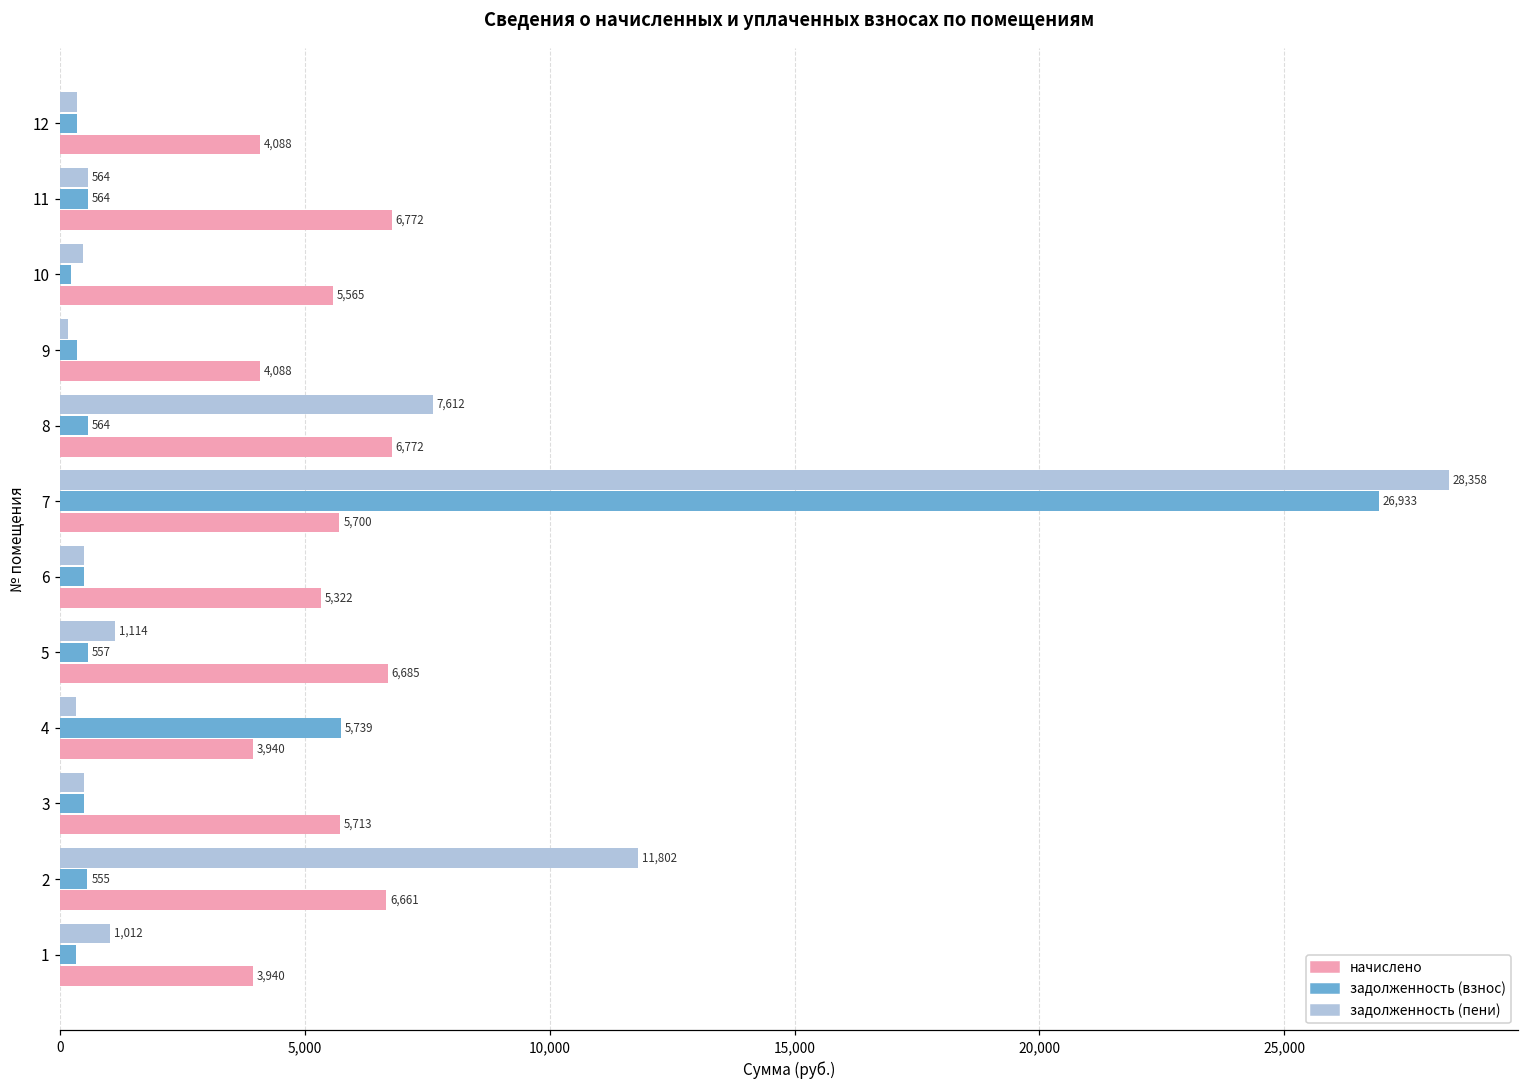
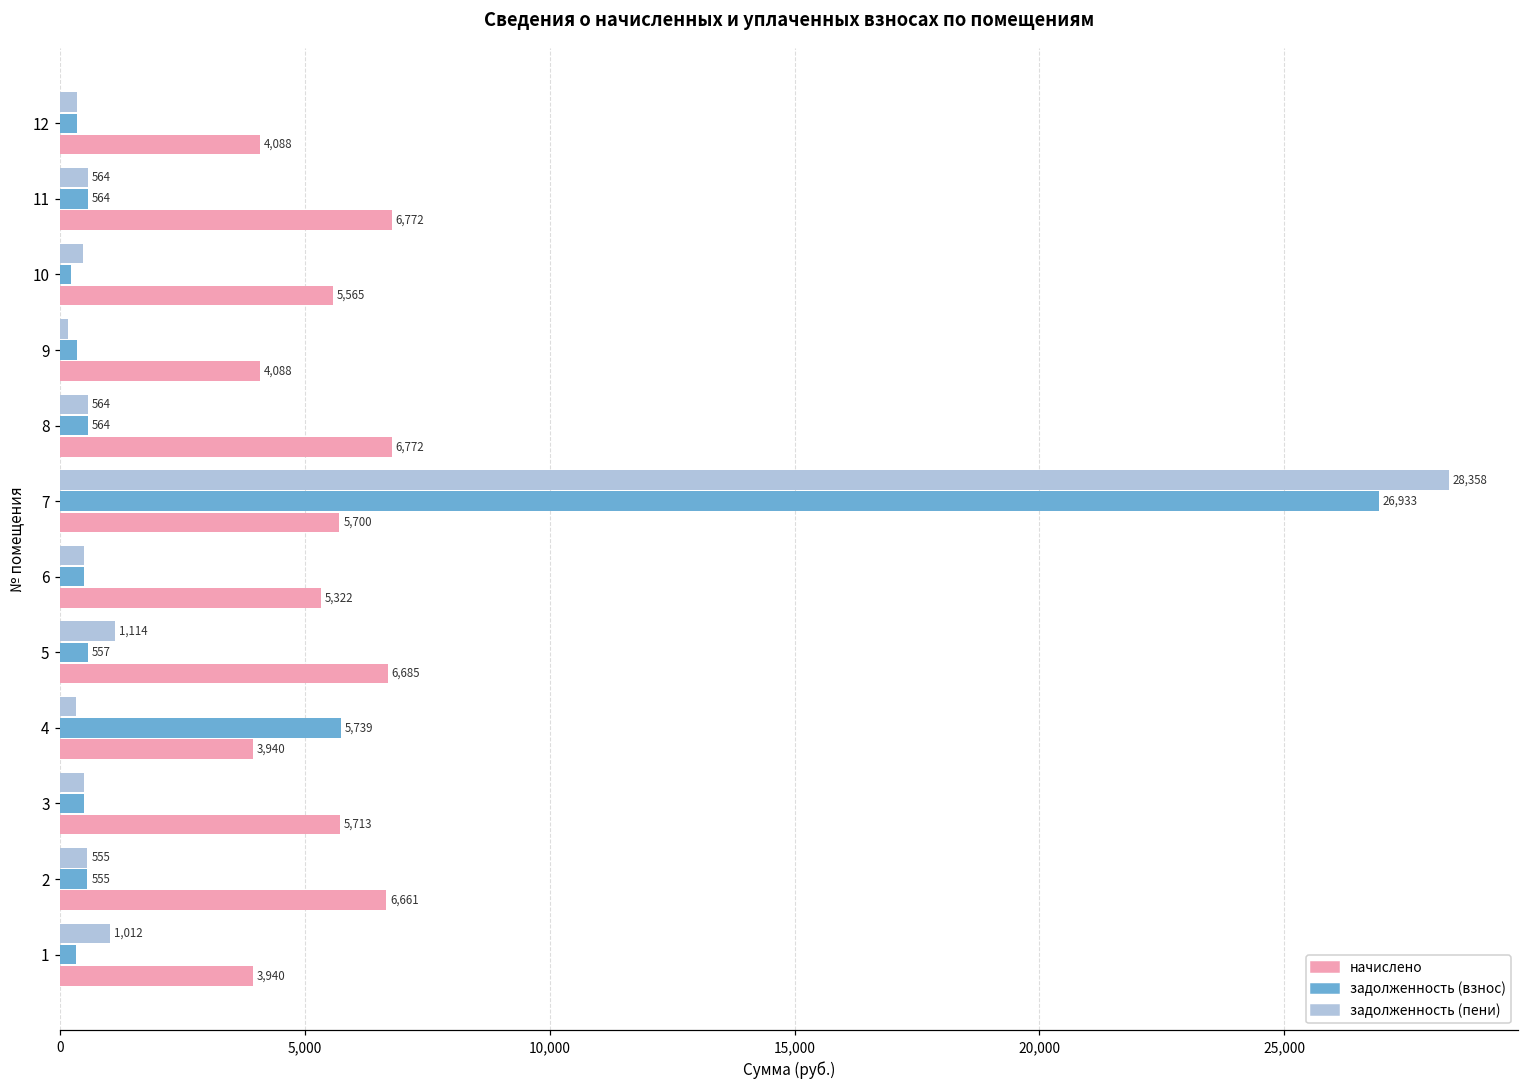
задолженность (пени), 8: 7,612 -> 564
задолженность (пени), 2: 11,802 -> 555
